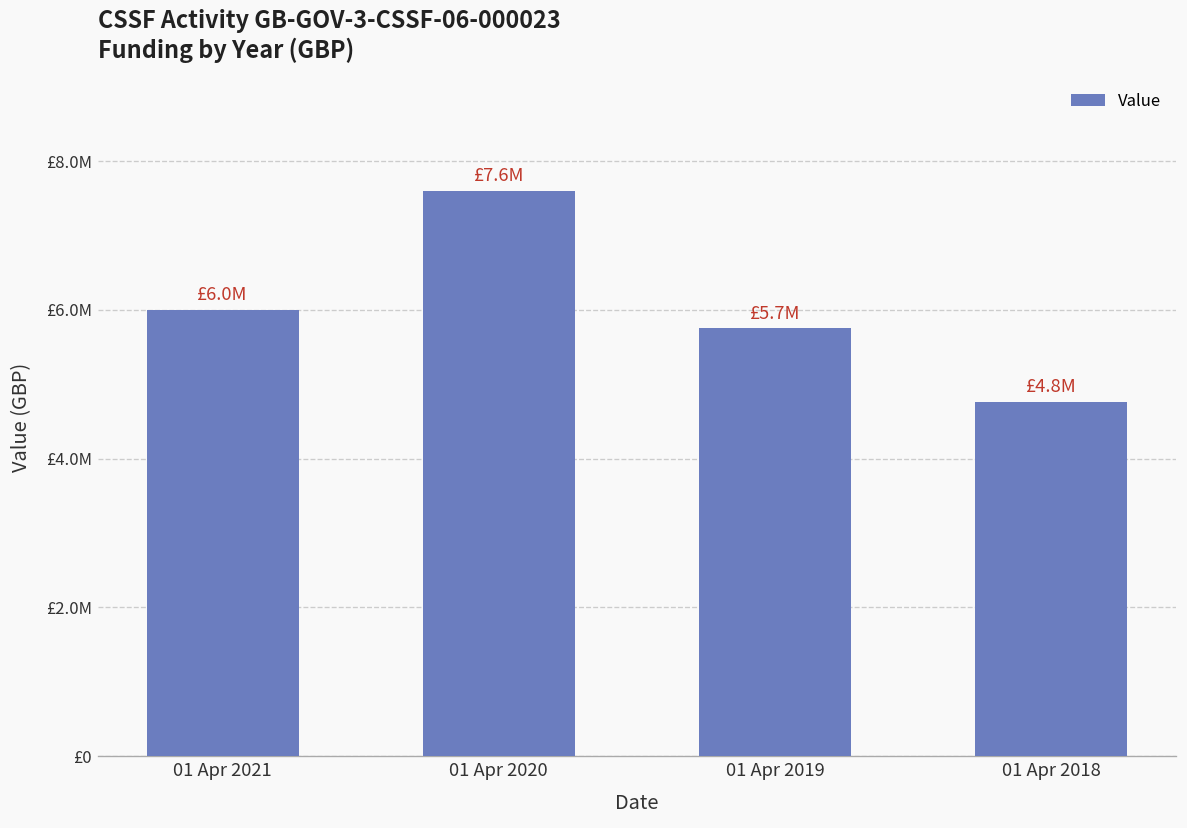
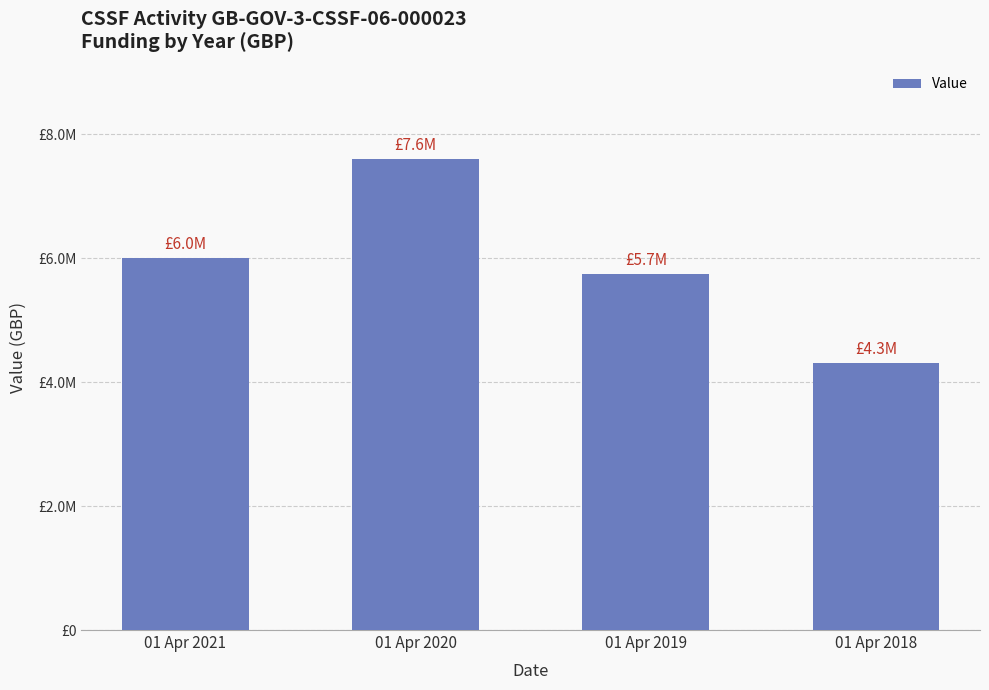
01 Apr 2018: £4.8M -> £4.3M
